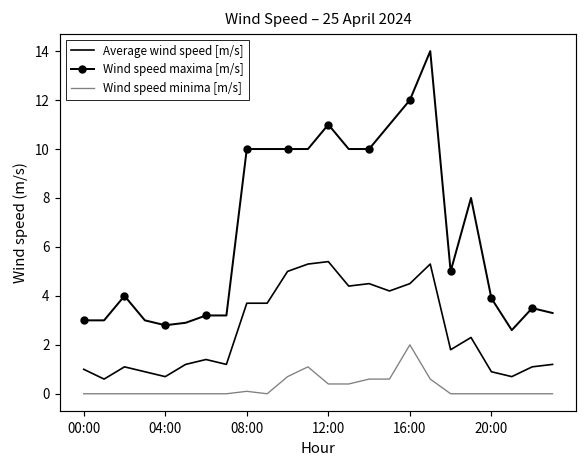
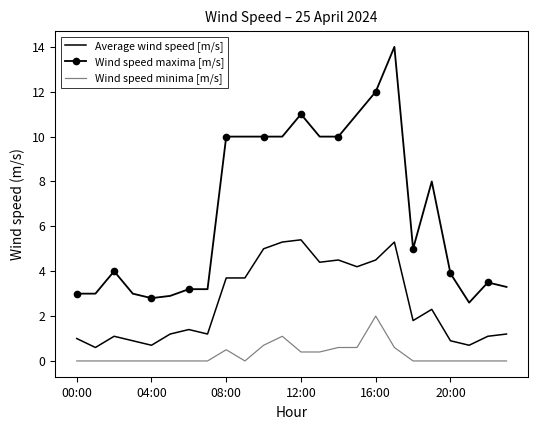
Wind speed minima [m/s], 08:00: 0.1 -> 0.5
